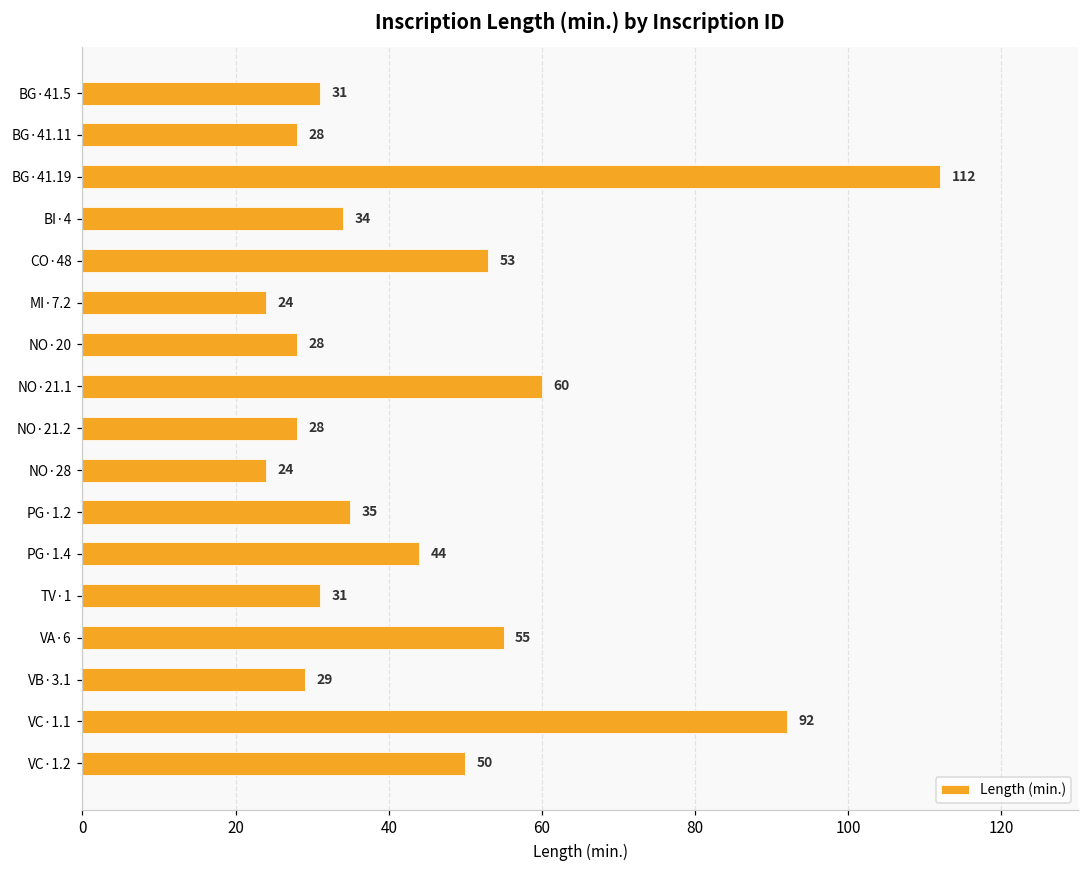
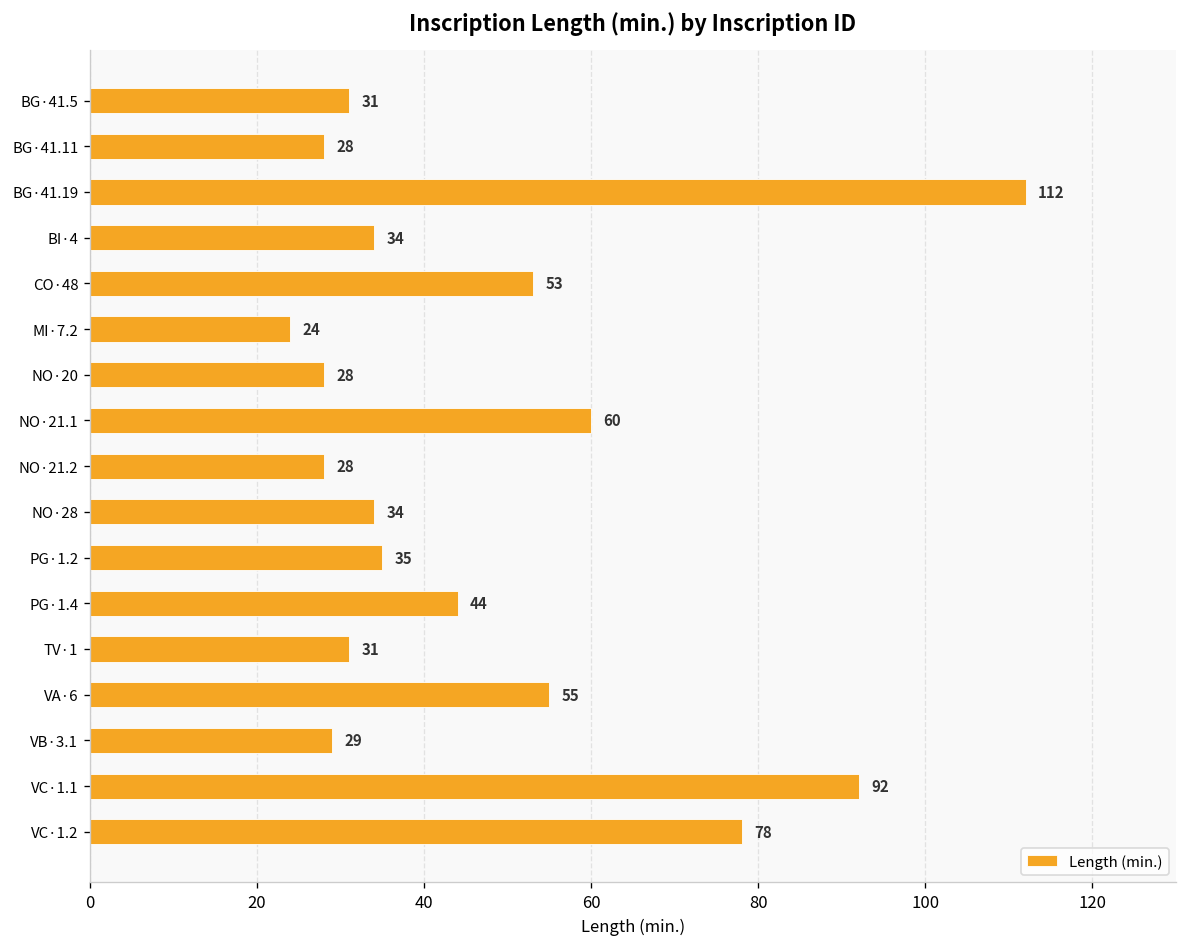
NO·28: 24 -> 34
VC·1.2: 50 -> 78
